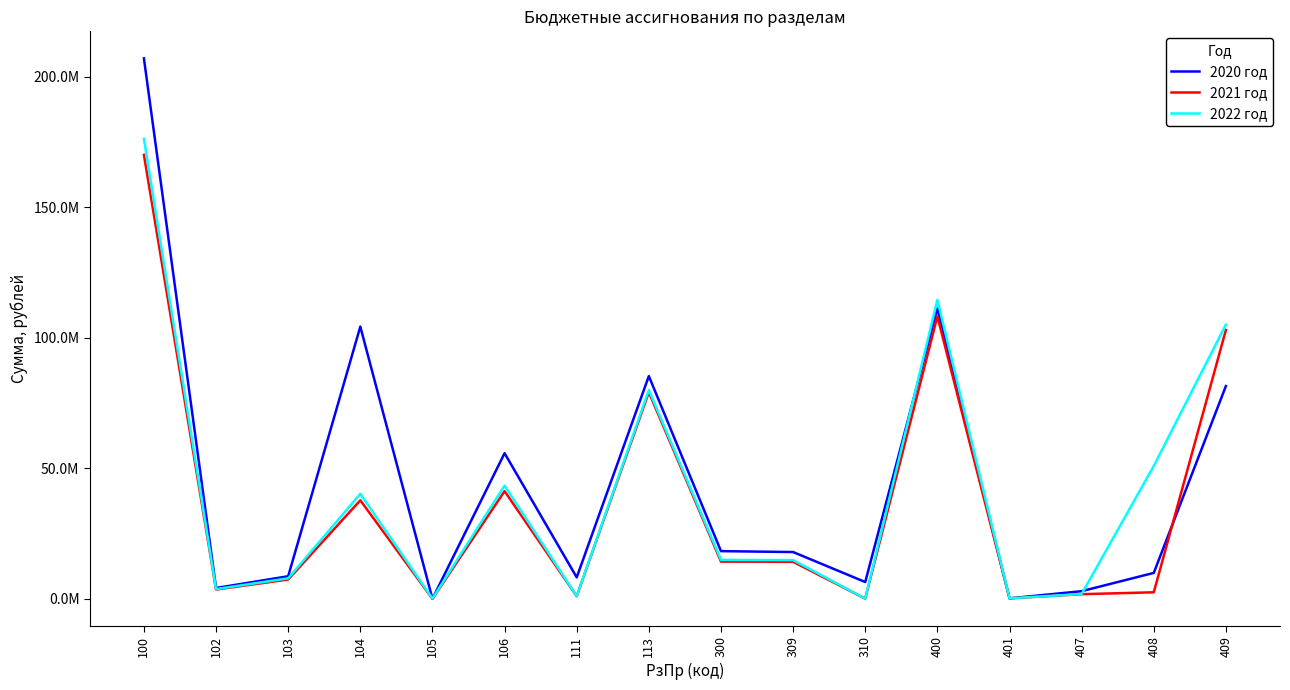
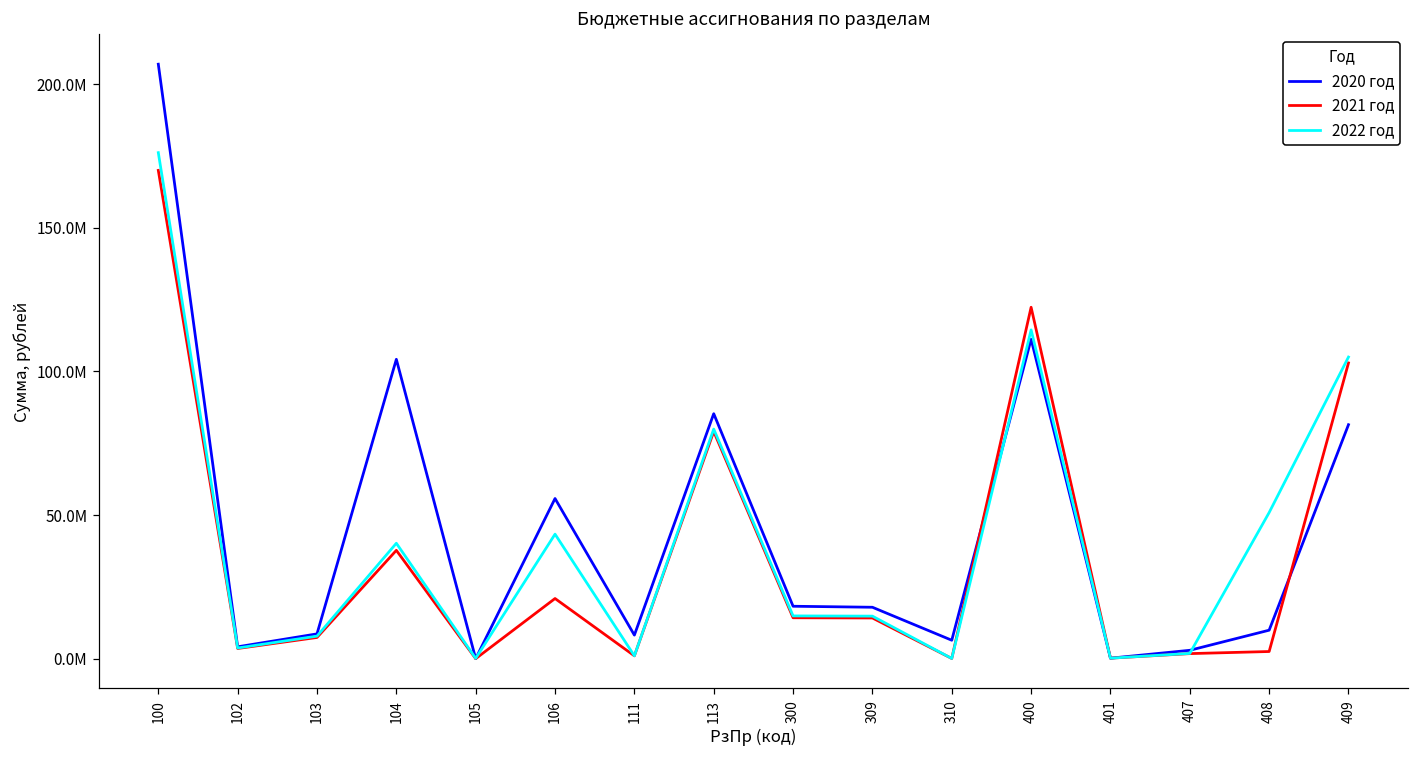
2021 год, 106: 41000000 -> 21000000
2021 год, 400: 108000000 -> 122000000
